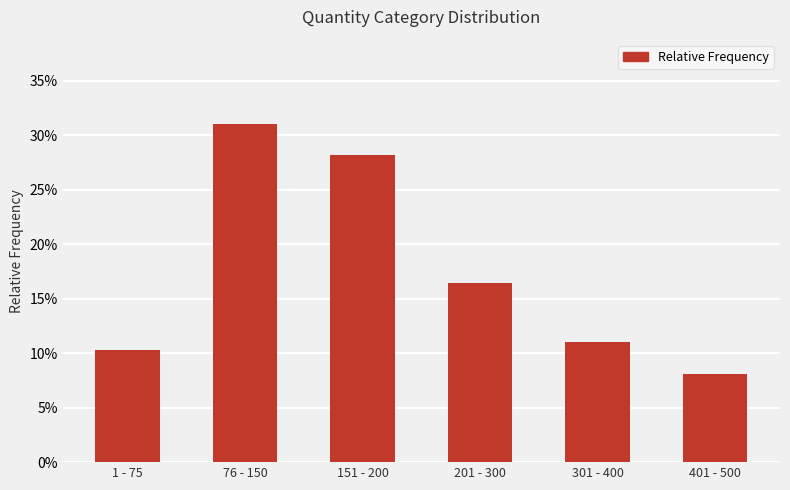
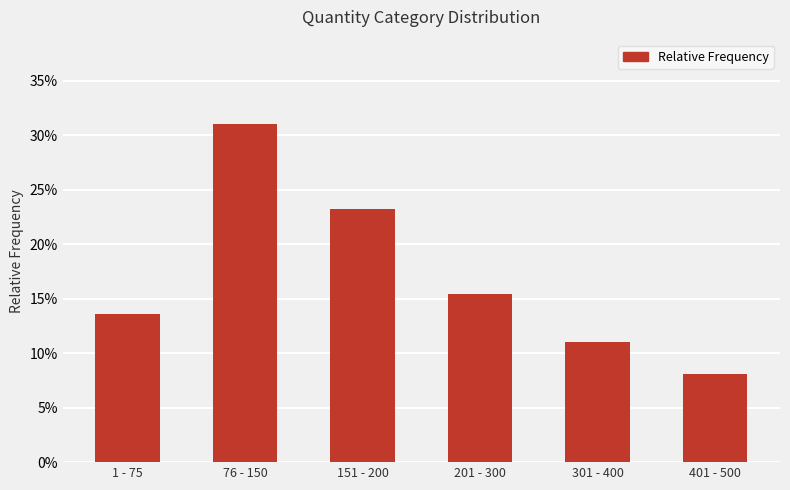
1 - 75: 10.3% -> 13.6%
151 - 200: 28.2% -> 23.2%
201 - 300: 16.5% -> 15.4%
